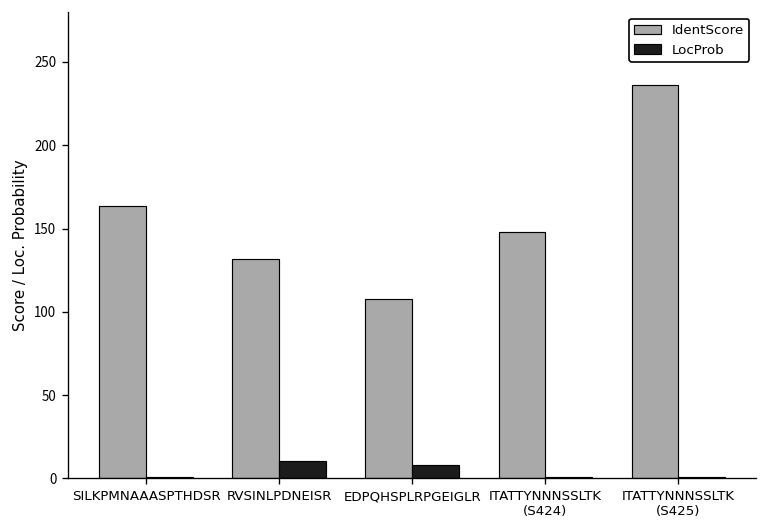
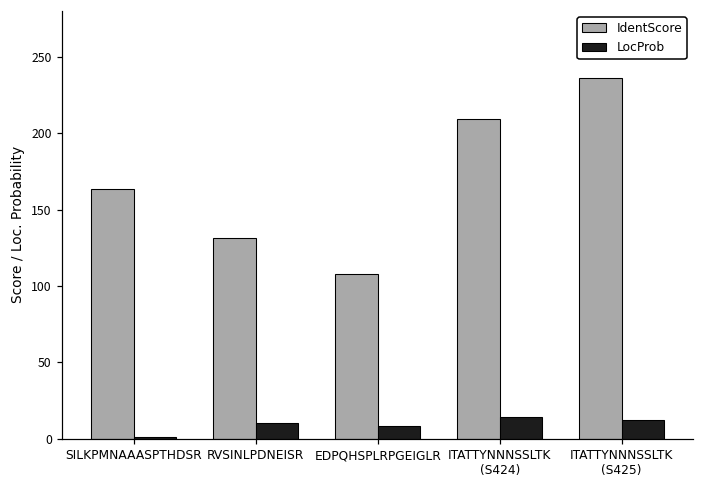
IdentScore, ITATTYNNNSSLTK (S424): 148 -> 209
LocProb, ITATTYNNNSSLTK (S424): 1 -> 14
LocProb, ITATTYNNNSSLTK (S425): 1 -> 12
